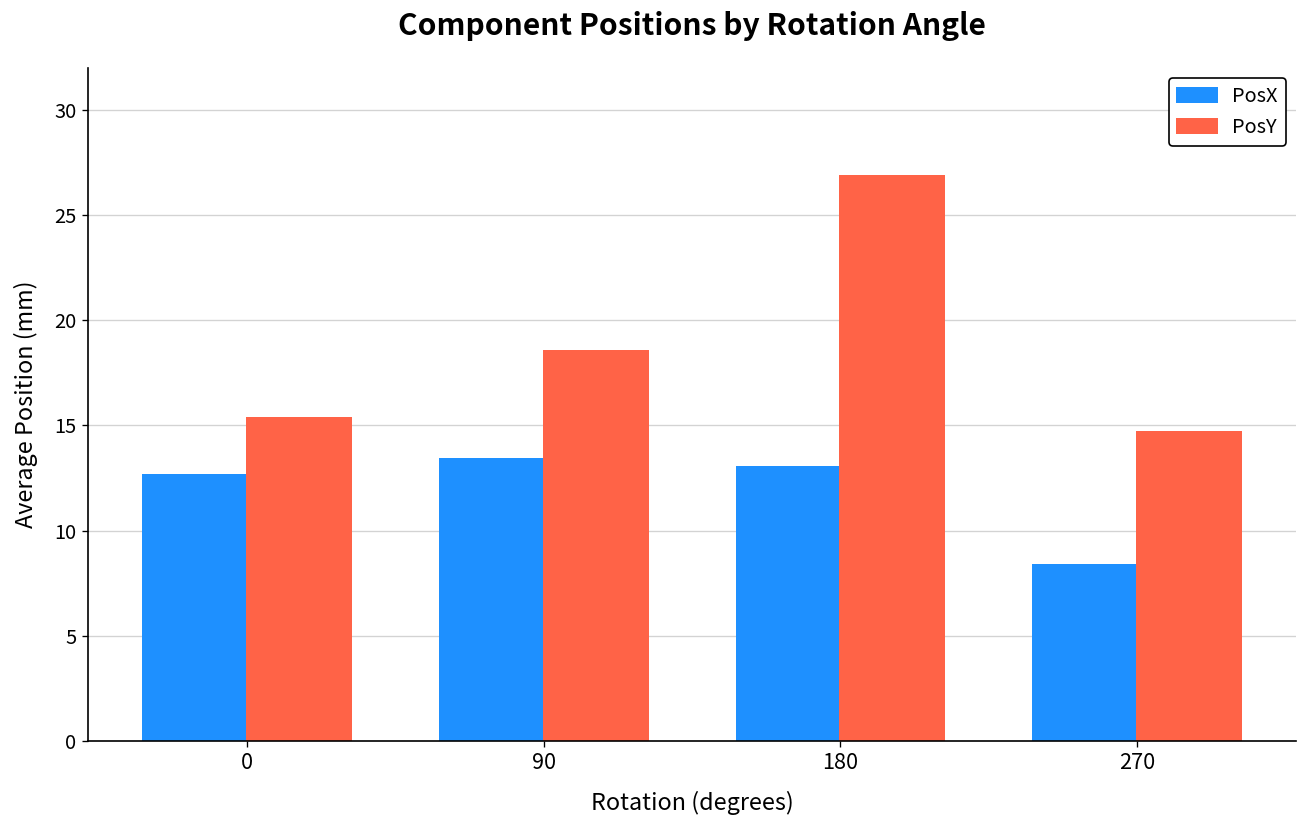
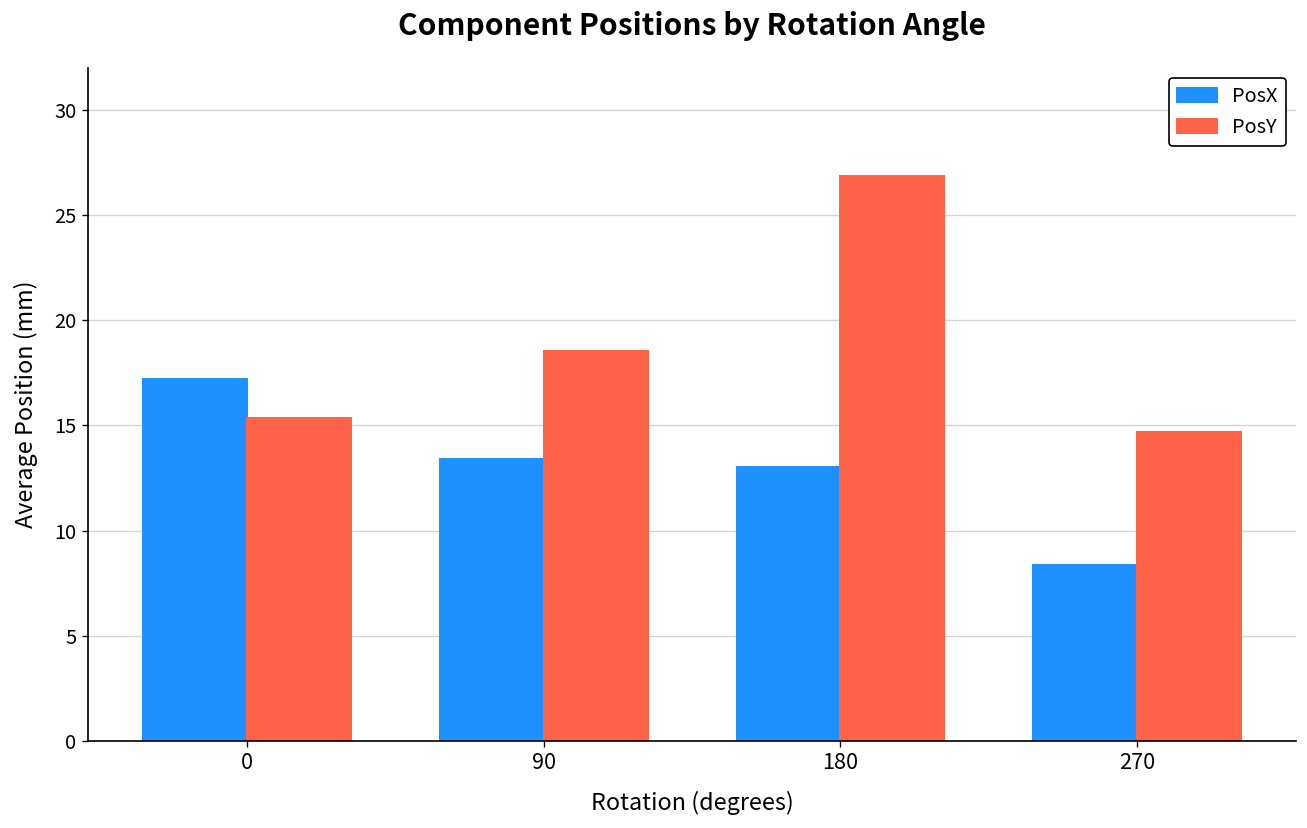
PosX, 0: 12.6 -> 17.2
